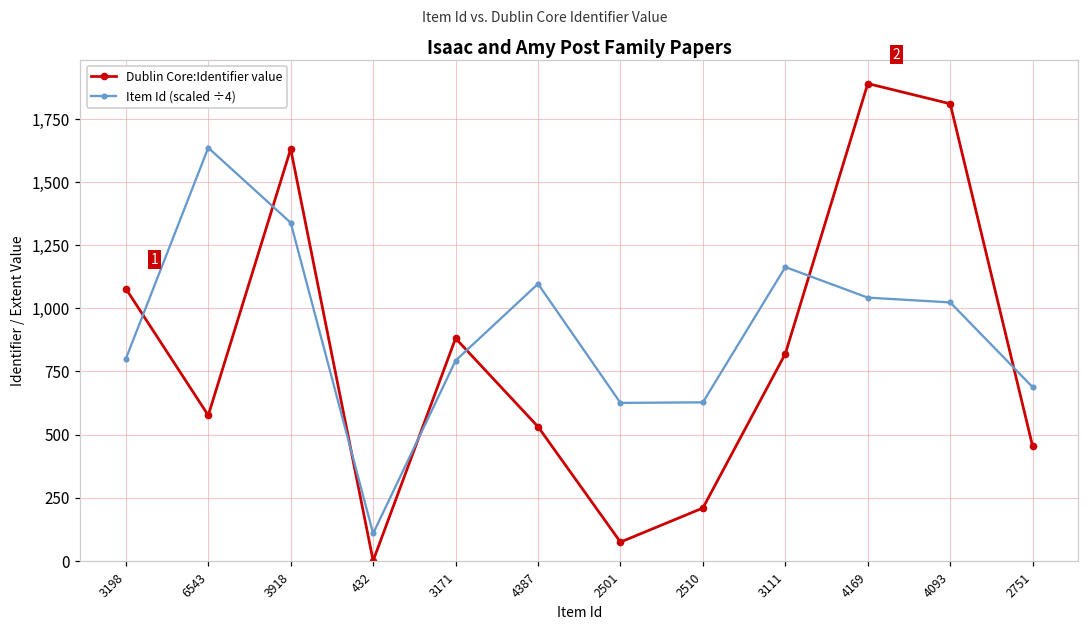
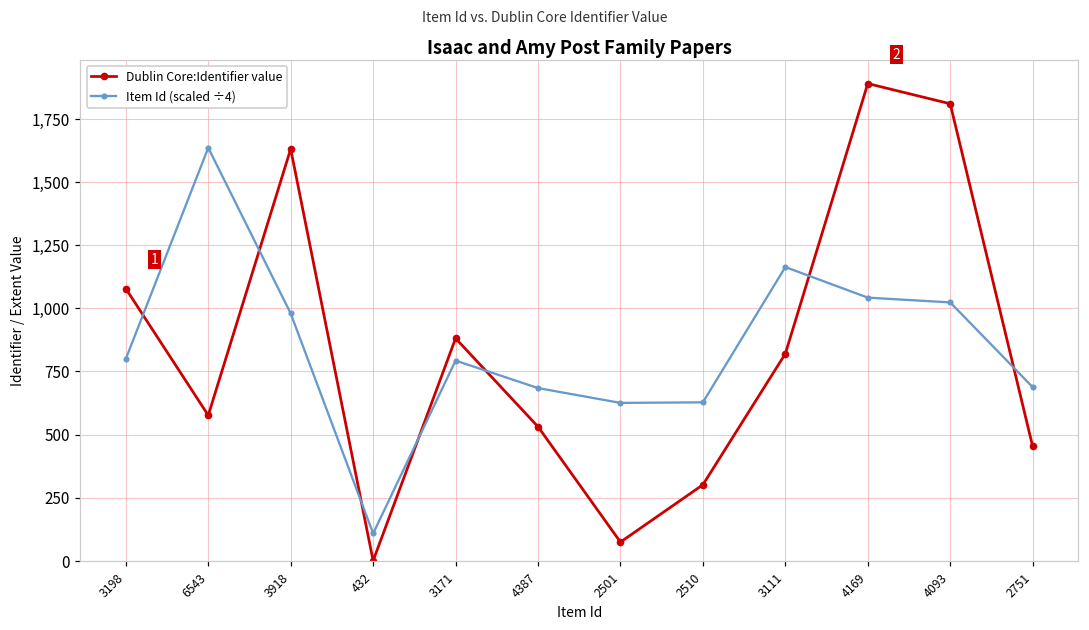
Item Id (scaled ÷4), 3918: 1,340 -> 980
Item Id (scaled ÷4), 4387: 1,100 -> 680
Dublin Core:Identifier value, 2510: 210 -> 300
